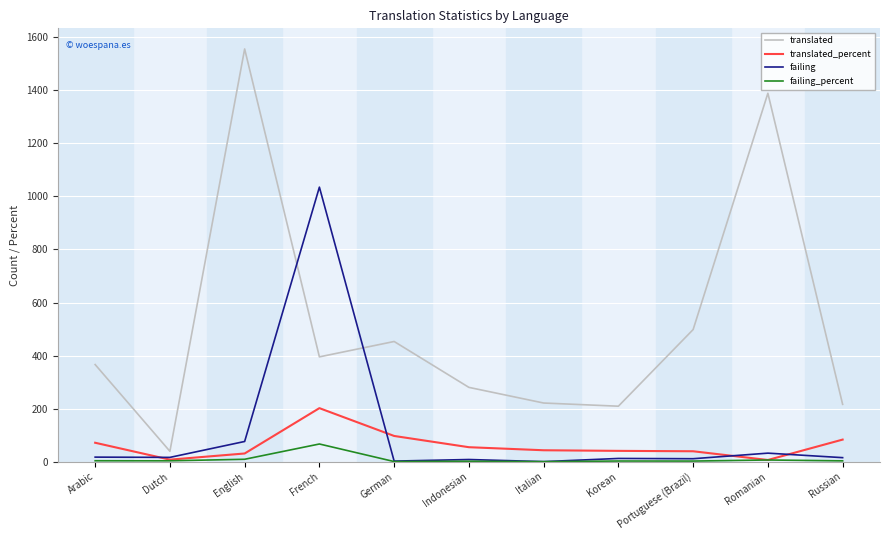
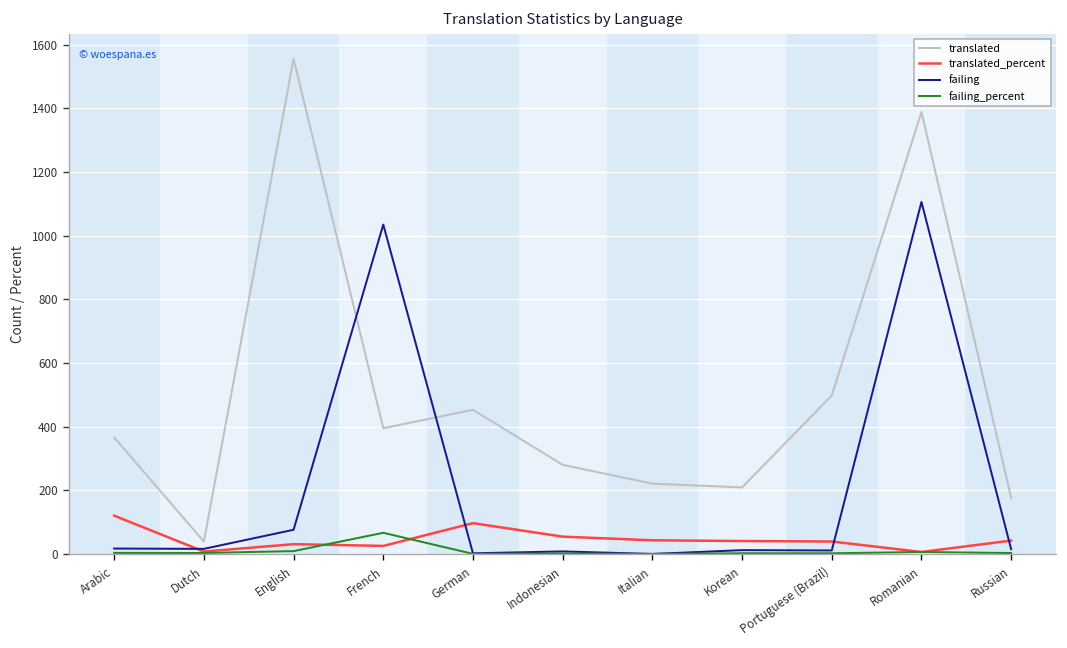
translated_percent, Arabic: 70 -> 120
translated_percent, French: 200 -> 30
failing, Romanian: 30 -> 1110
translated, Russian: 220 -> 180
translated_percent, Russian: 80 -> 40
